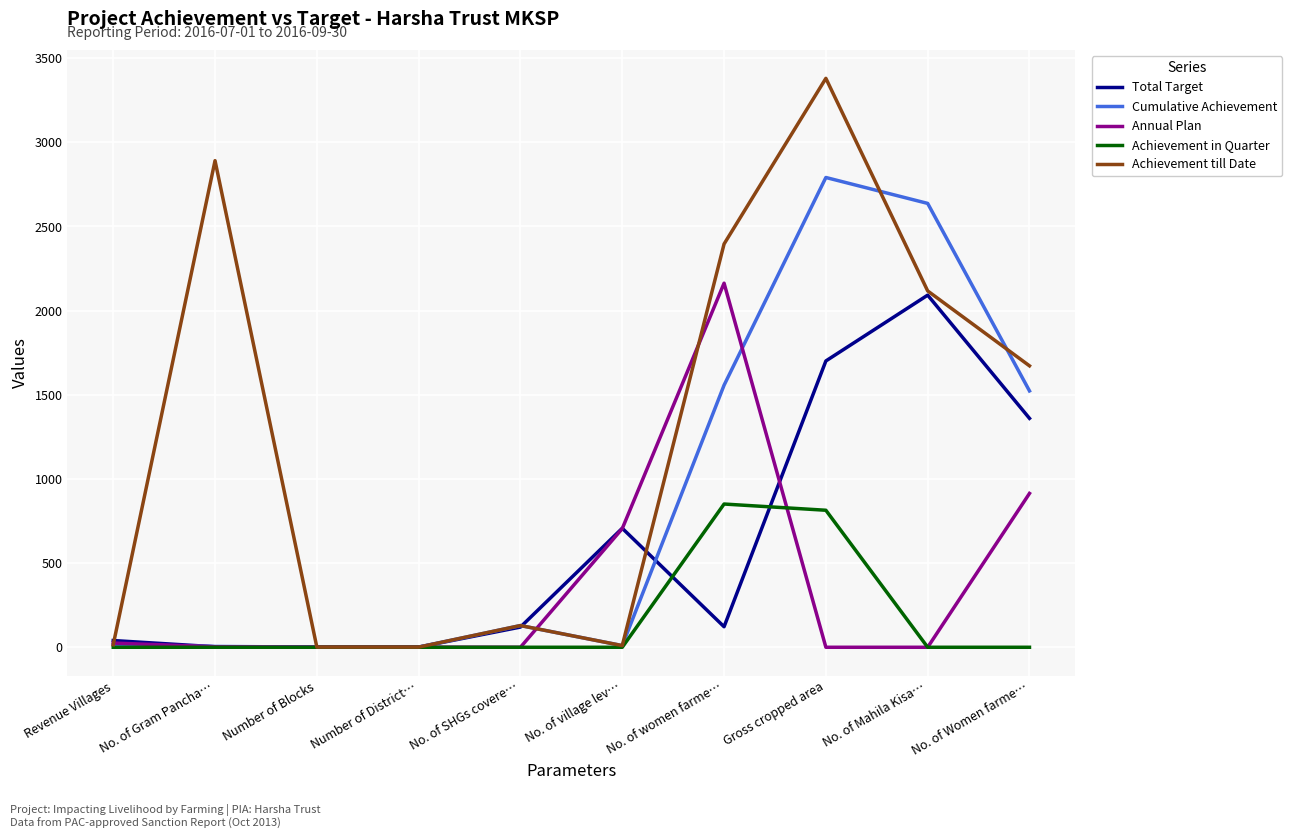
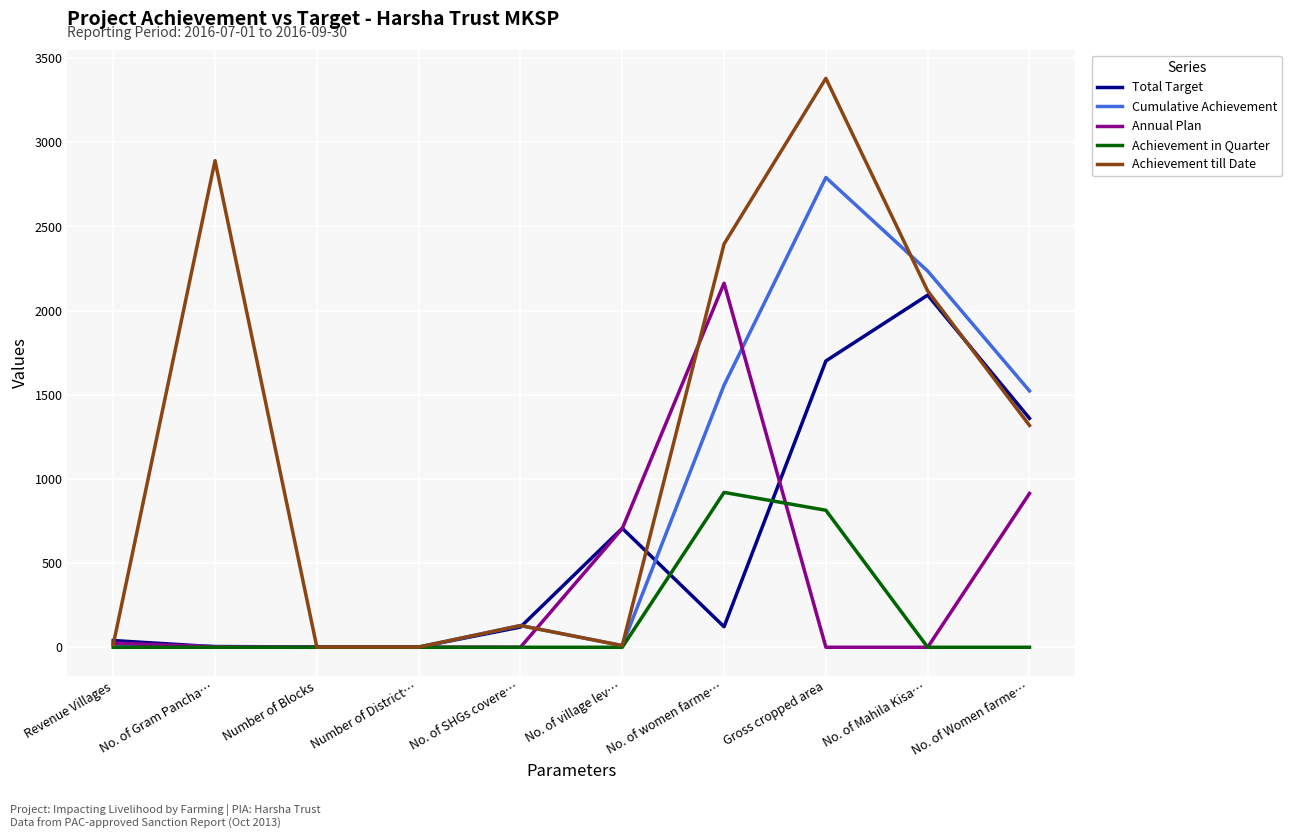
Achievement in Quarter, No. of women farme…: 850 -> 920
Cumulative Achievement, No. of Mahila Kisa…: 2640 -> 2240
Achievement till Date, No. of Women farme…: 1670 -> 1320
